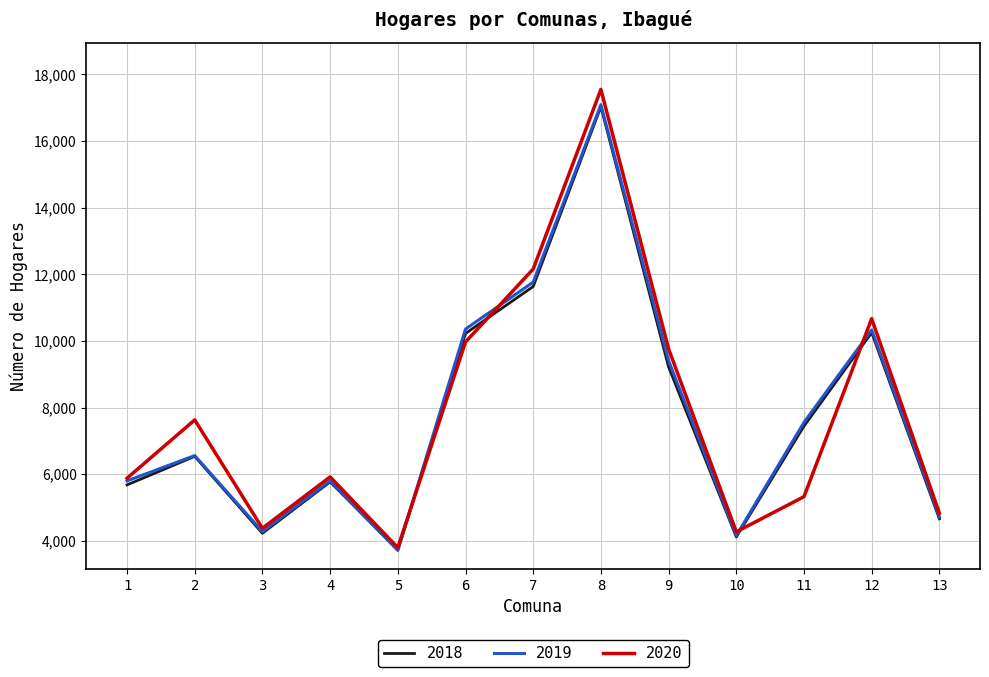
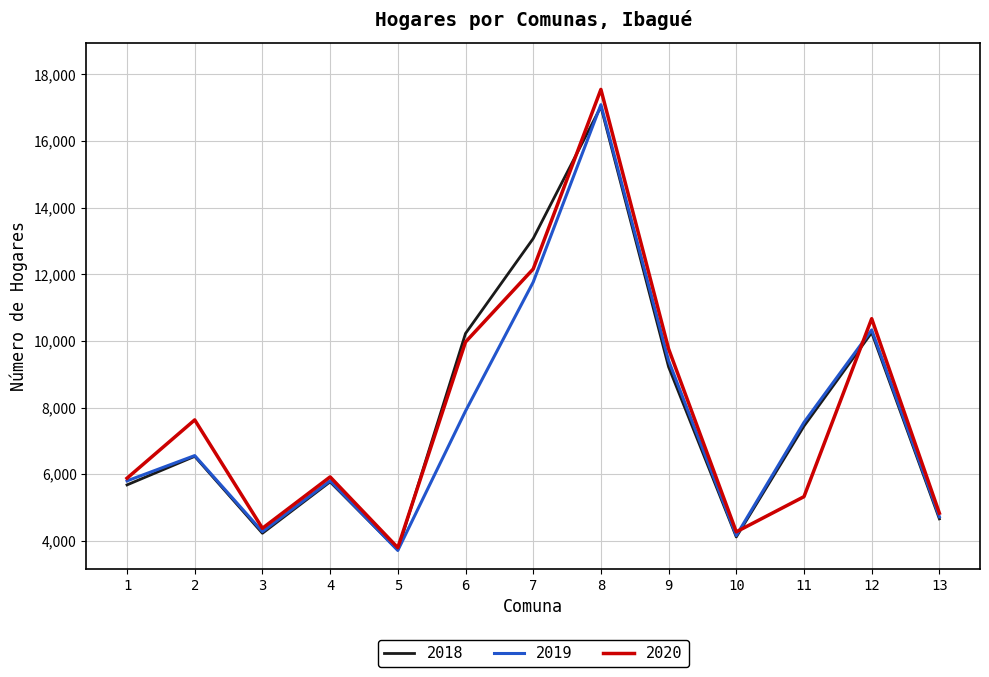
2019, 6: 10,400 -> 7,900
2018, 7: 11,600 -> 13,100
